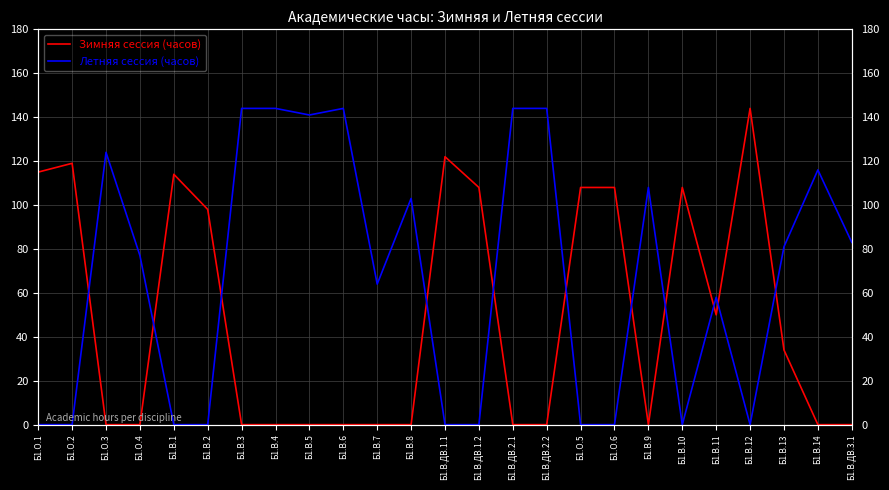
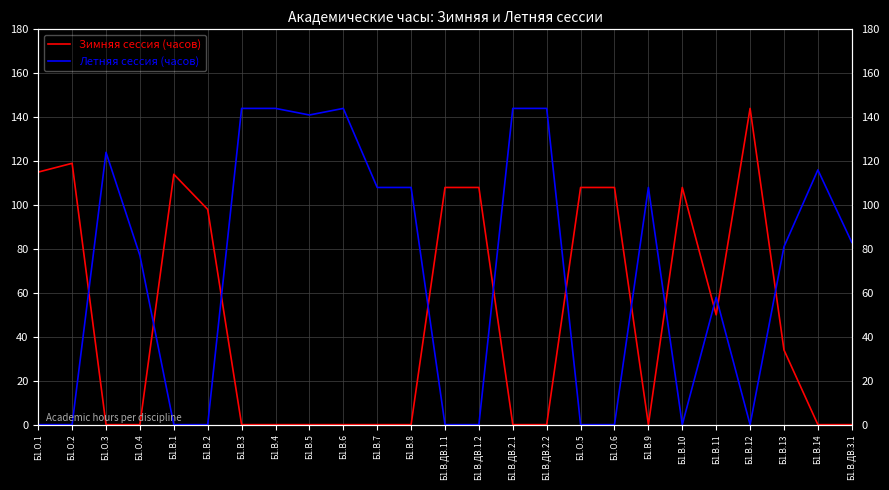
Летняя сессия (часов), Б1.В.7: 64 -> 108
Летняя сессия (часов), Б1.В.8: 103 -> 108
Зимняя сессия (часов), Б1.В.ДВ.1.1: 122 -> 108
